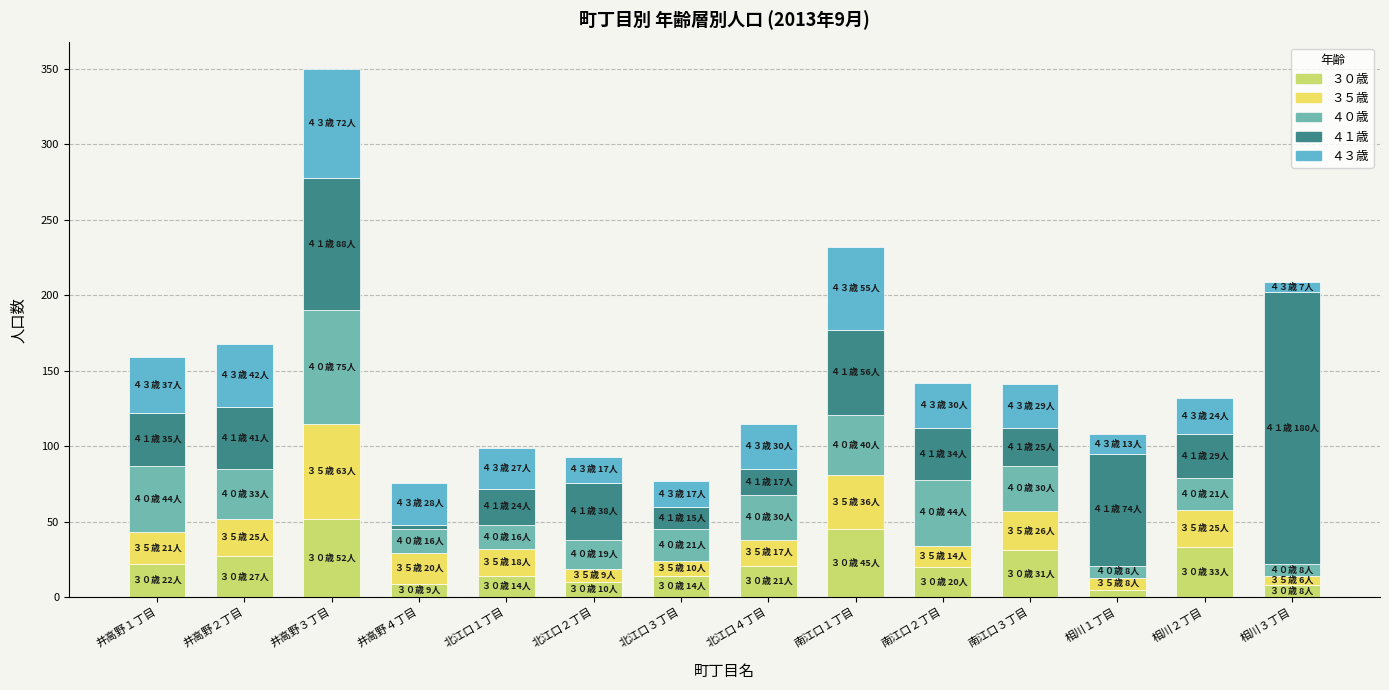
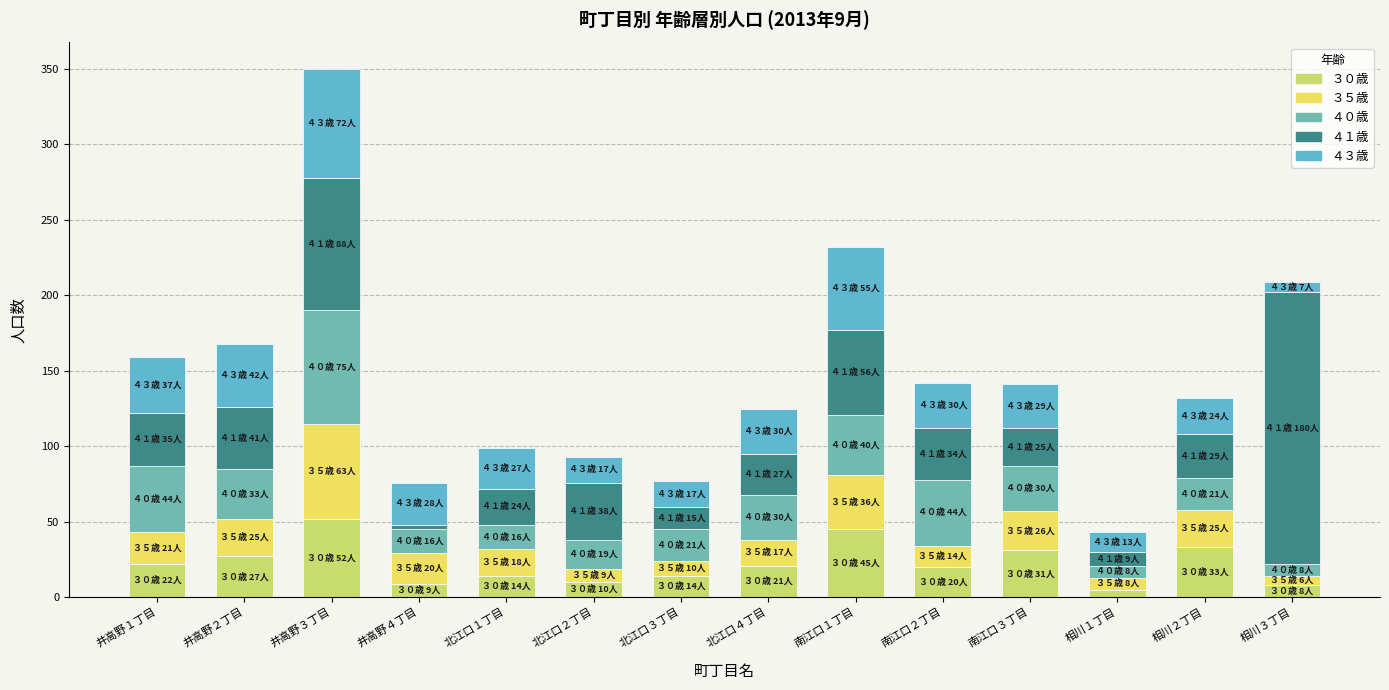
４１歳, 北江口４丁目: 17人 -> 27人
４１歳, 相川１丁目: 74人 -> 9人
